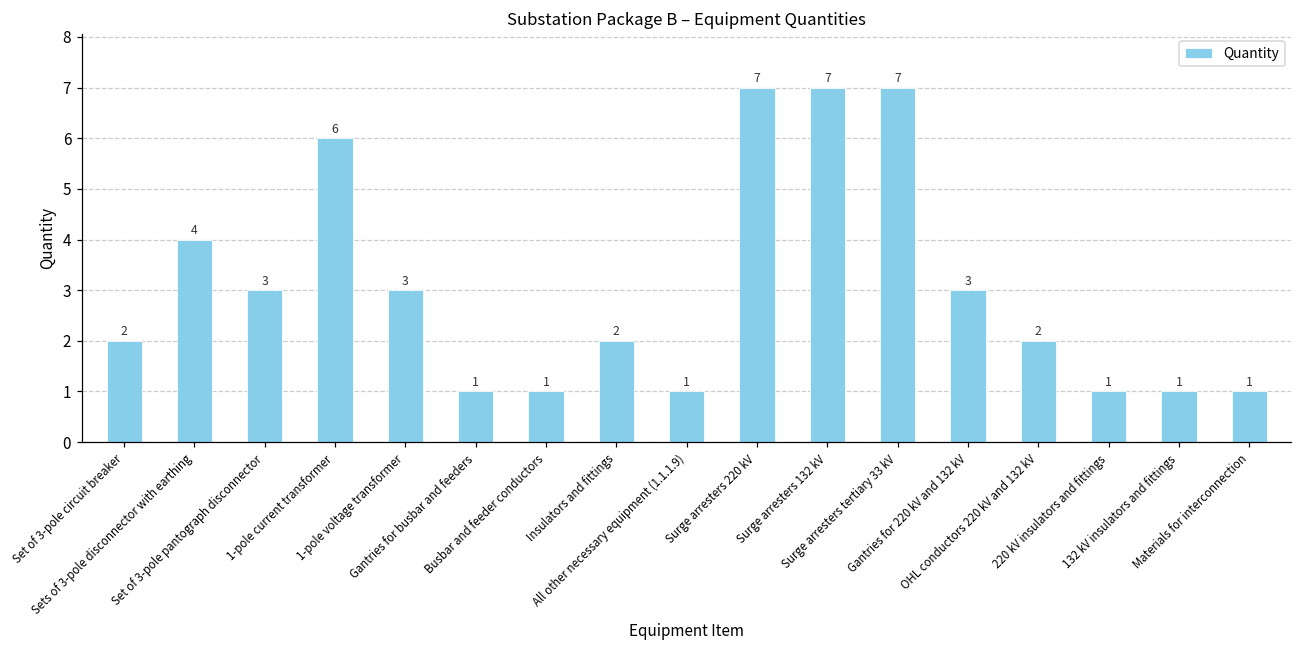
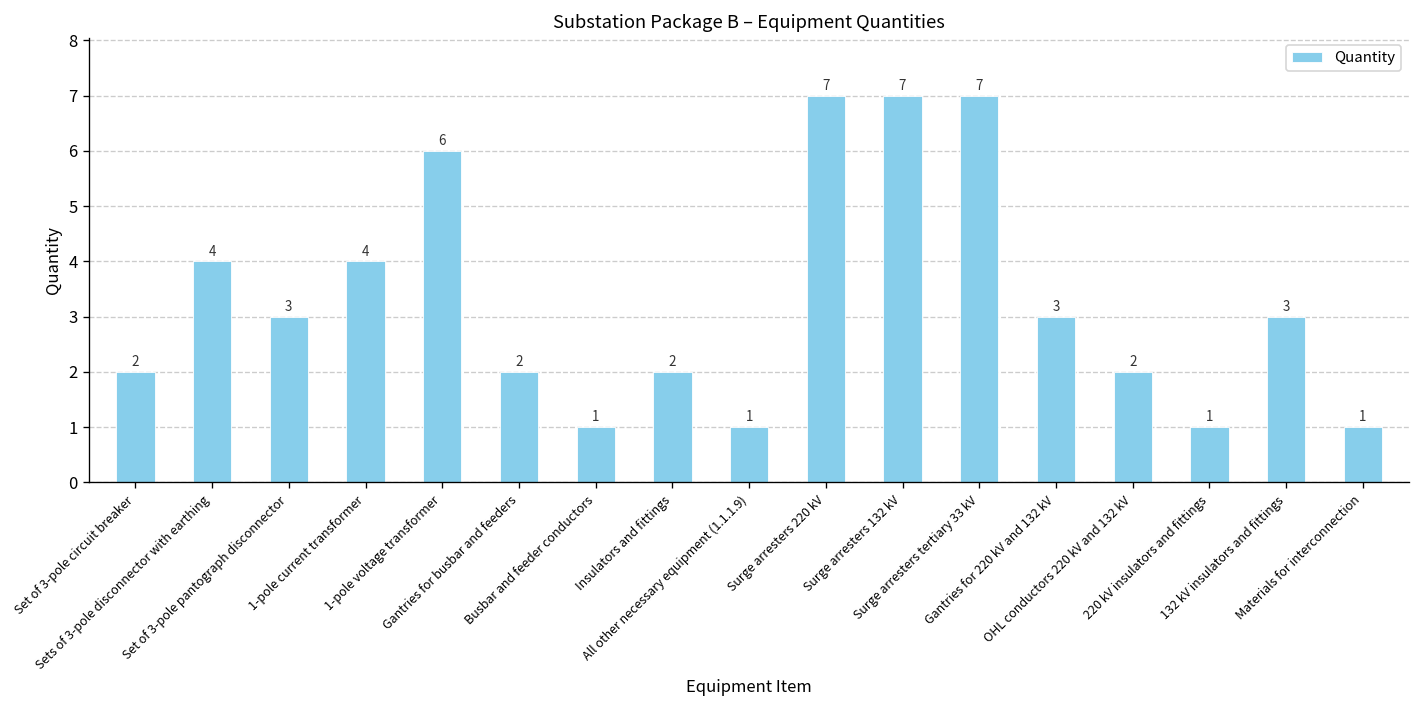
1-pole current transformer: 6 -> 4
1-pole voltage transformer: 3 -> 6
Gantries for busbar and feeders: 1 -> 2
132 kV insulators and fittings: 1 -> 3
